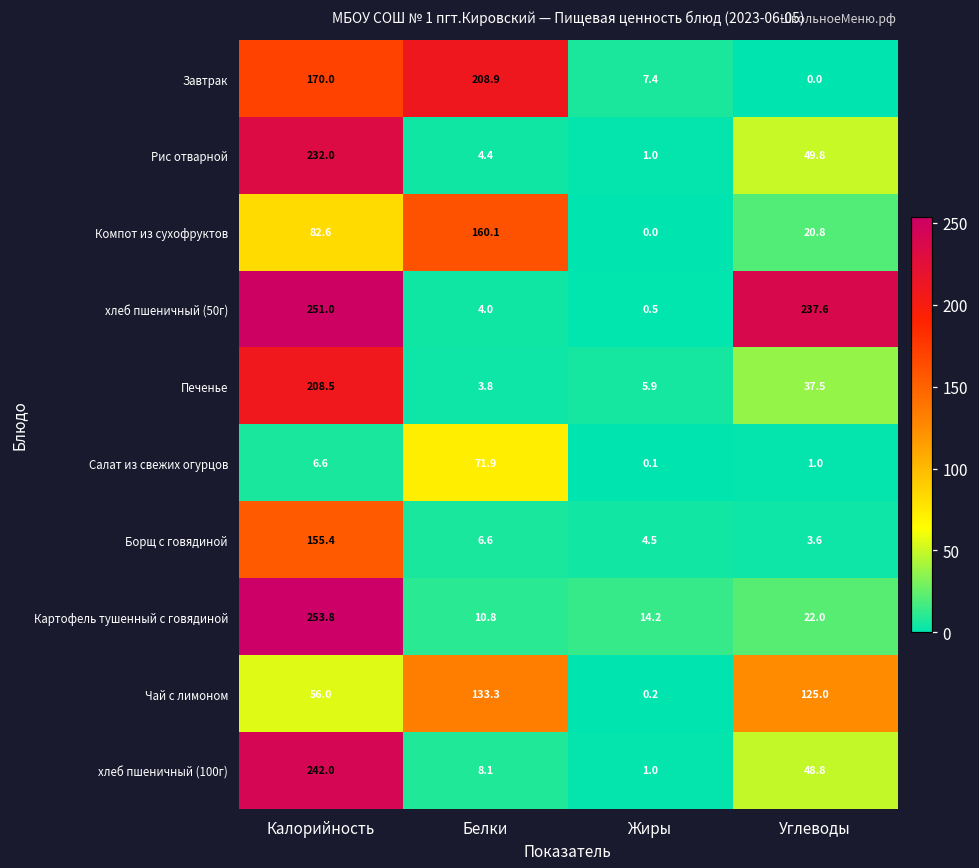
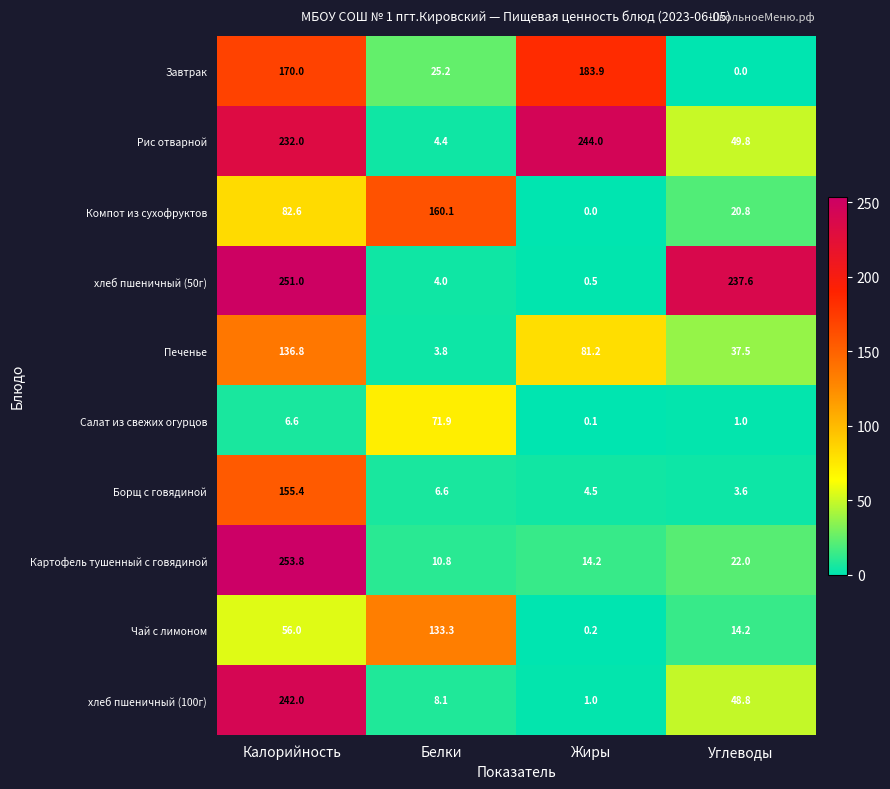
Завтрак, Белки: 208.9 -> 25.2
Завтрак, Жиры: 7.4 -> 183.9
Рис отварной, Жиры: 1.0 -> 244.0
Печенье, Калорийность: 208.5 -> 136.8
Печенье, Жиры: 5.9 -> 81.2
Чай с лимоном, Углеводы: 125.0 -> 14.2
